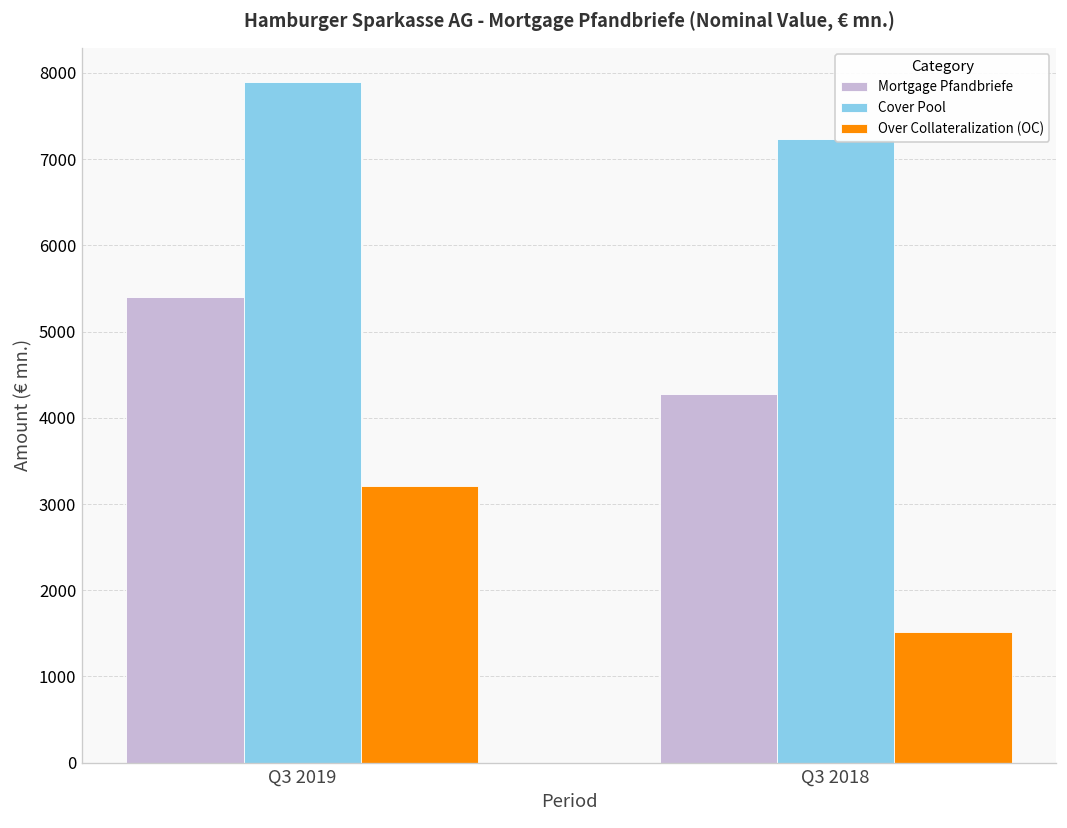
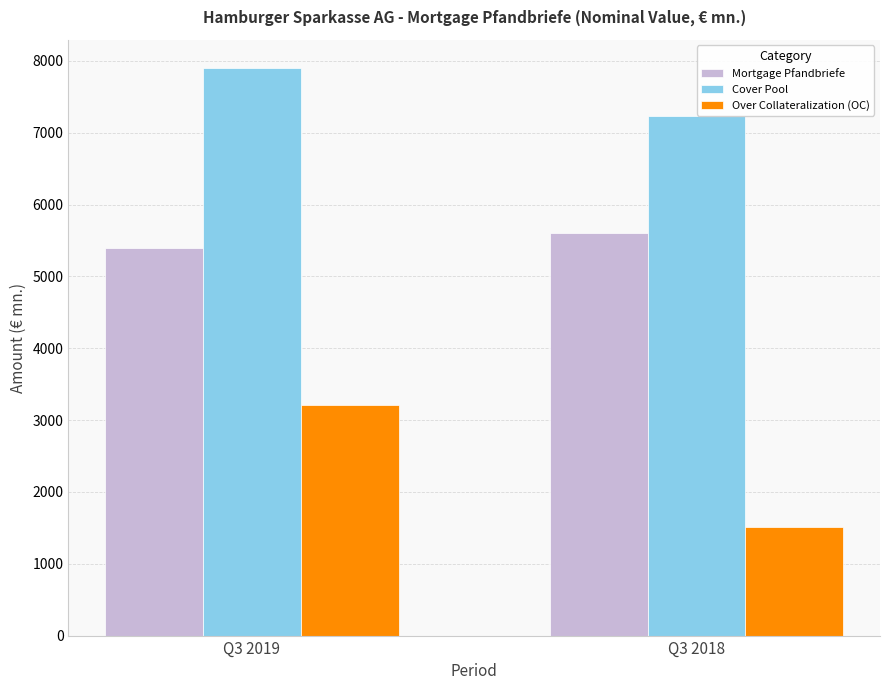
Mortgage Pfandbriefe, Q3 2018: 4300 -> 5600
